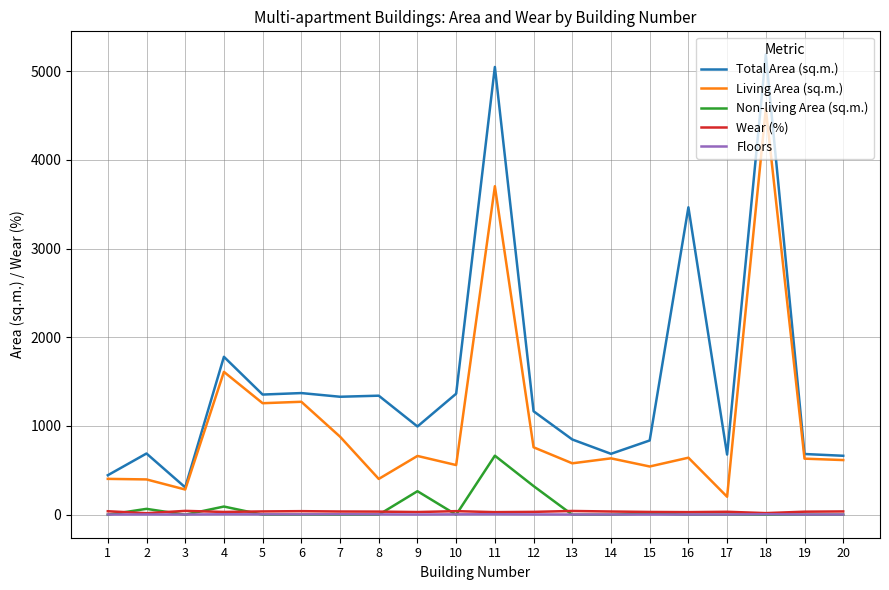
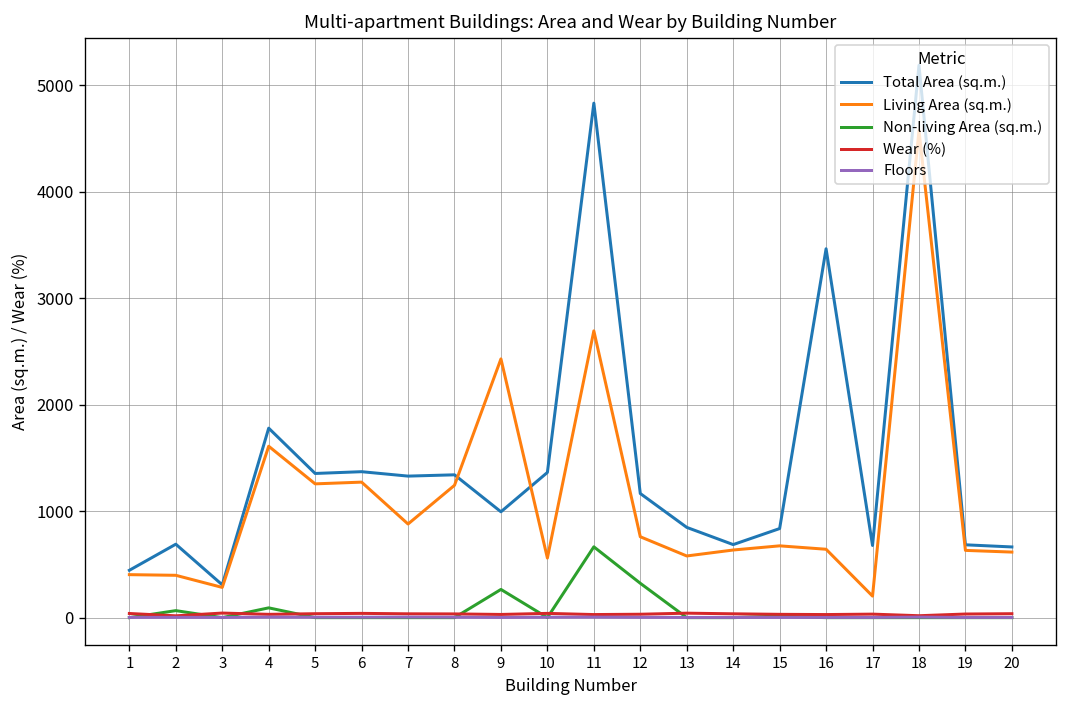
Living Area (sq.m.), 8: 400 -> 1200
Living Area (sq.m.), 9: 700 -> 2400
Total Area (sq.m.), 11: 5000 -> 4800
Living Area (sq.m.), 11: 3700 -> 2700
Living Area (sq.m.), 15: 500 -> 700
